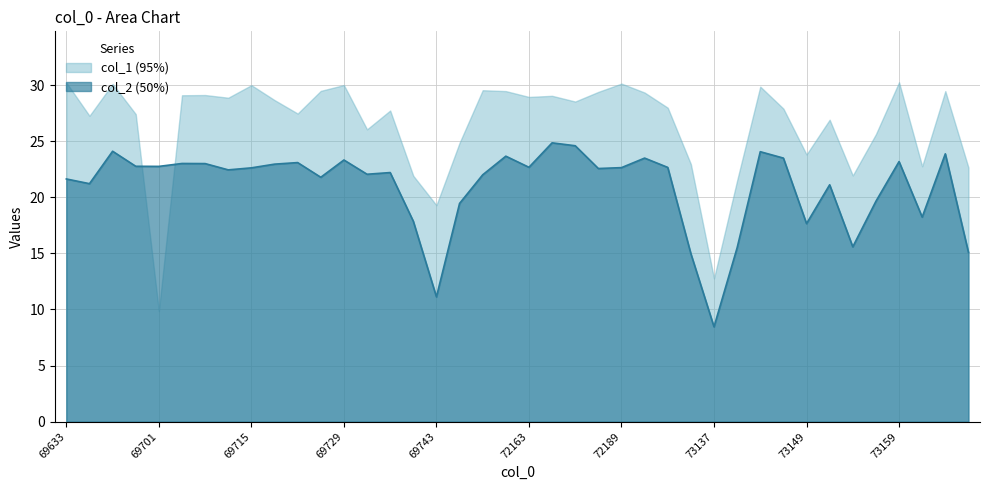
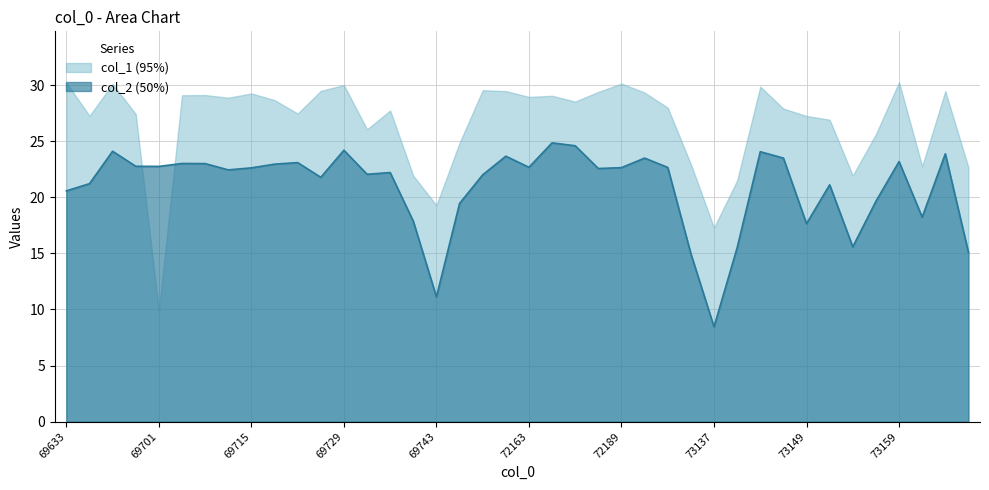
col_2 (50%), 69633: 21.6 -> 20.6
col_1 (95%), 69715: 30.0 -> 29.3
col_2 (50%), 69729: 23.3 -> 24.2
col_1 (95%), 73137: 12.8 -> 17.3
col_1 (95%), 73149: 23.8 -> 27.2
